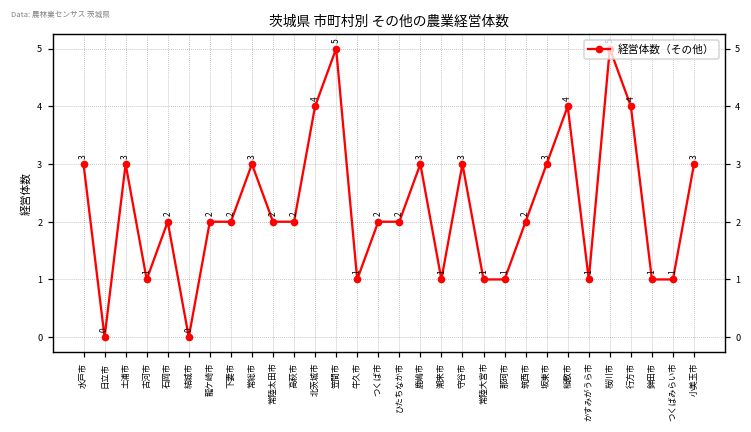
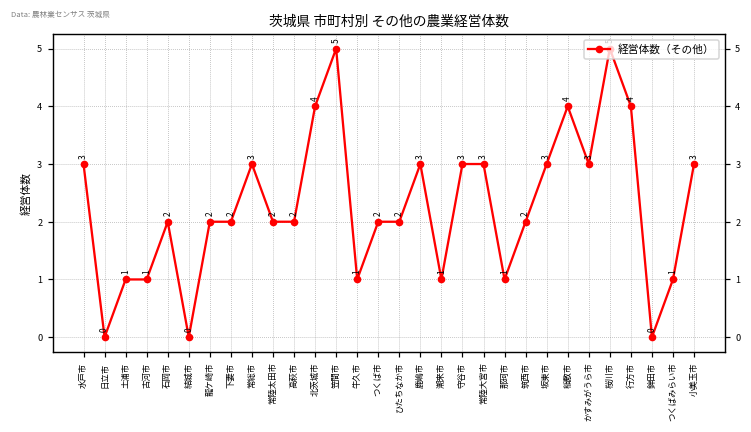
土浦市: 3 -> 1
常陸大宮市: 1 -> 3
かすみがうら市: 1 -> 3
鉾田市: 1 -> 0
